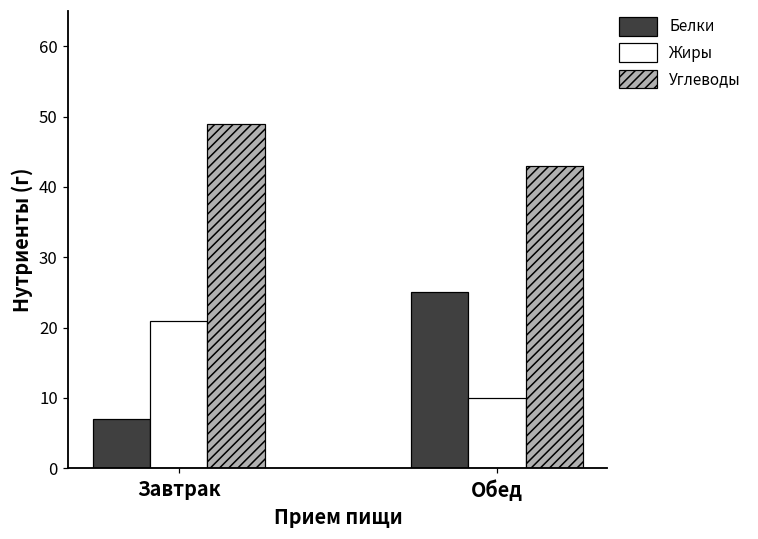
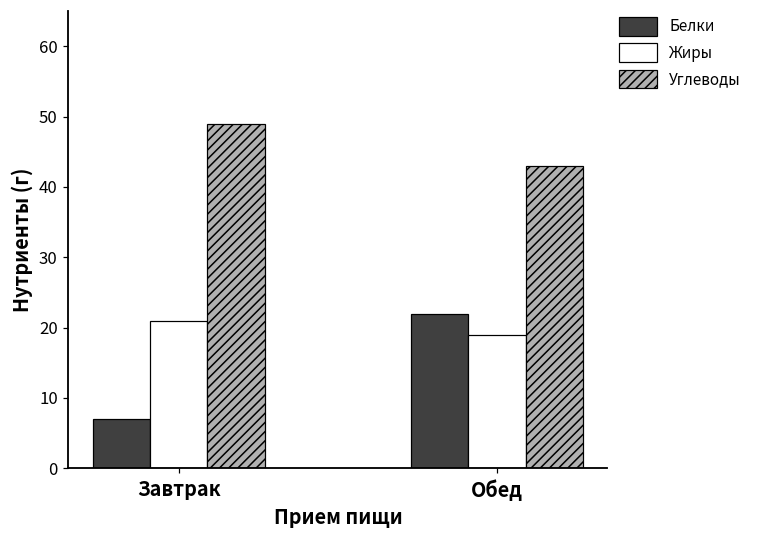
Белки, Обед: 25 -> 22
Жиры, Обед: 10 -> 19
